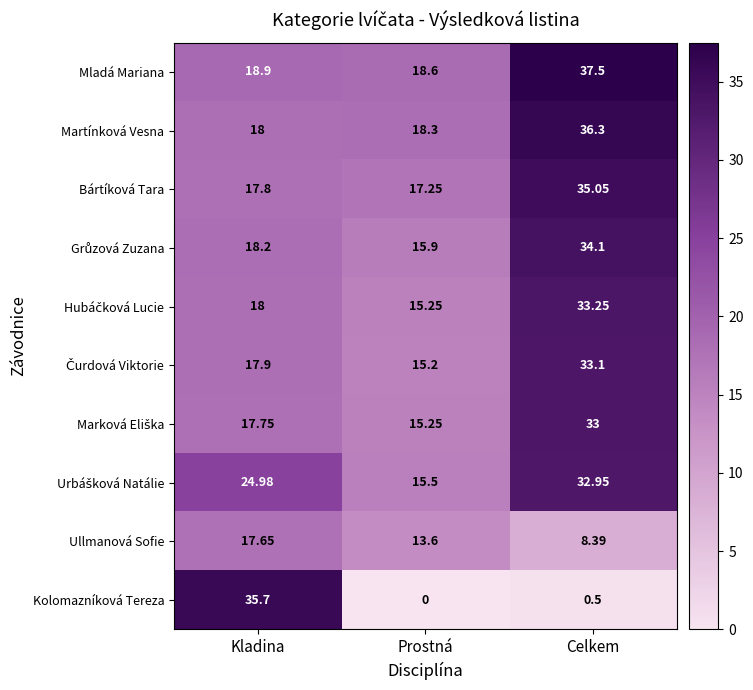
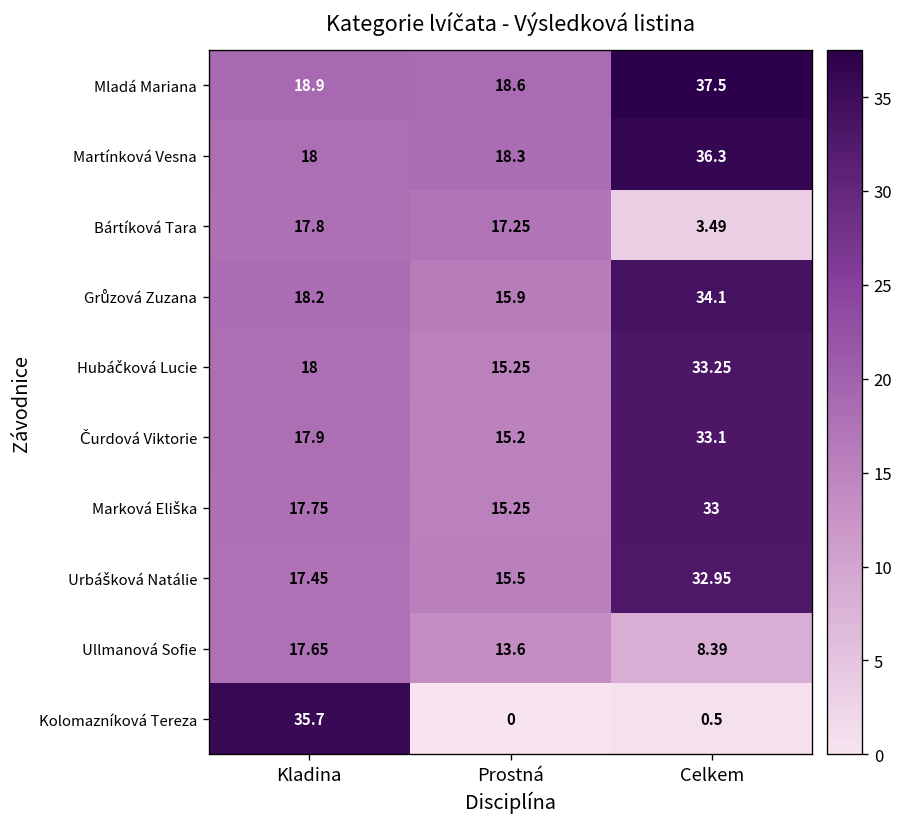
Bártíková Tara, Celkem: 35.05 -> 3.49
Urbášková Natálie, Kladina: 24.98 -> 17.45
